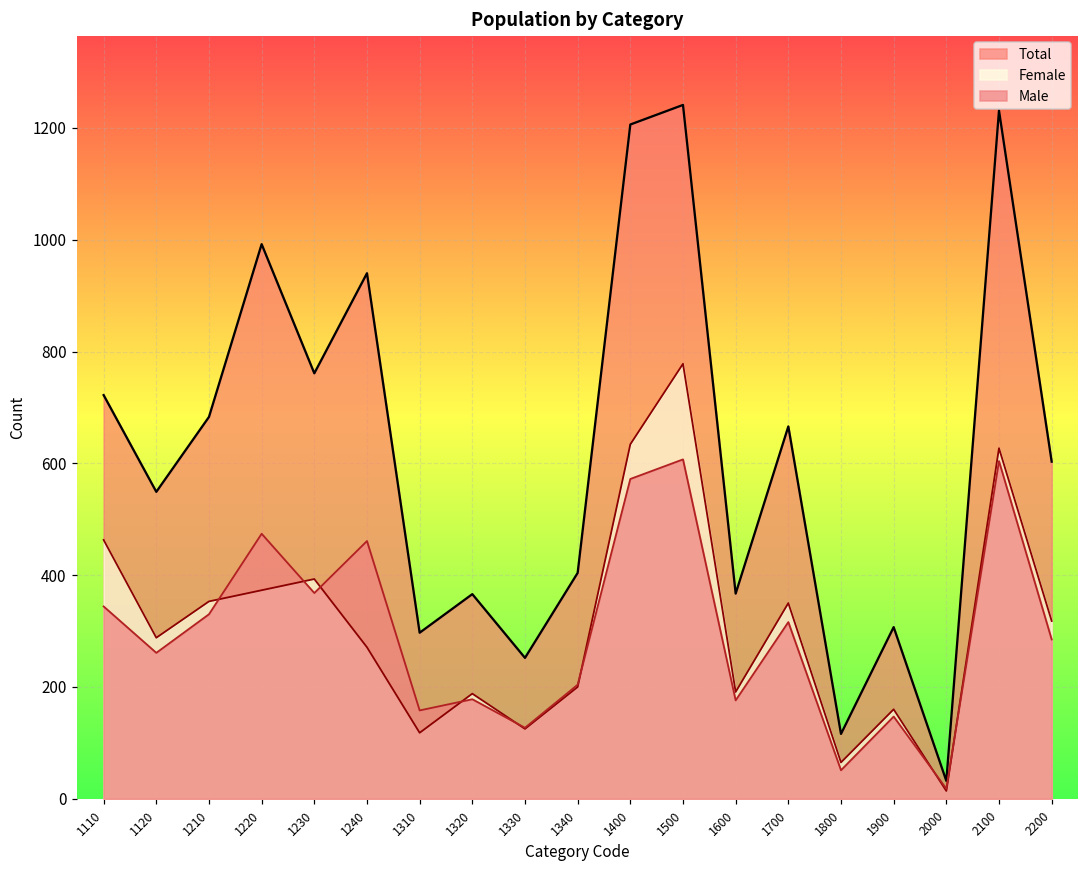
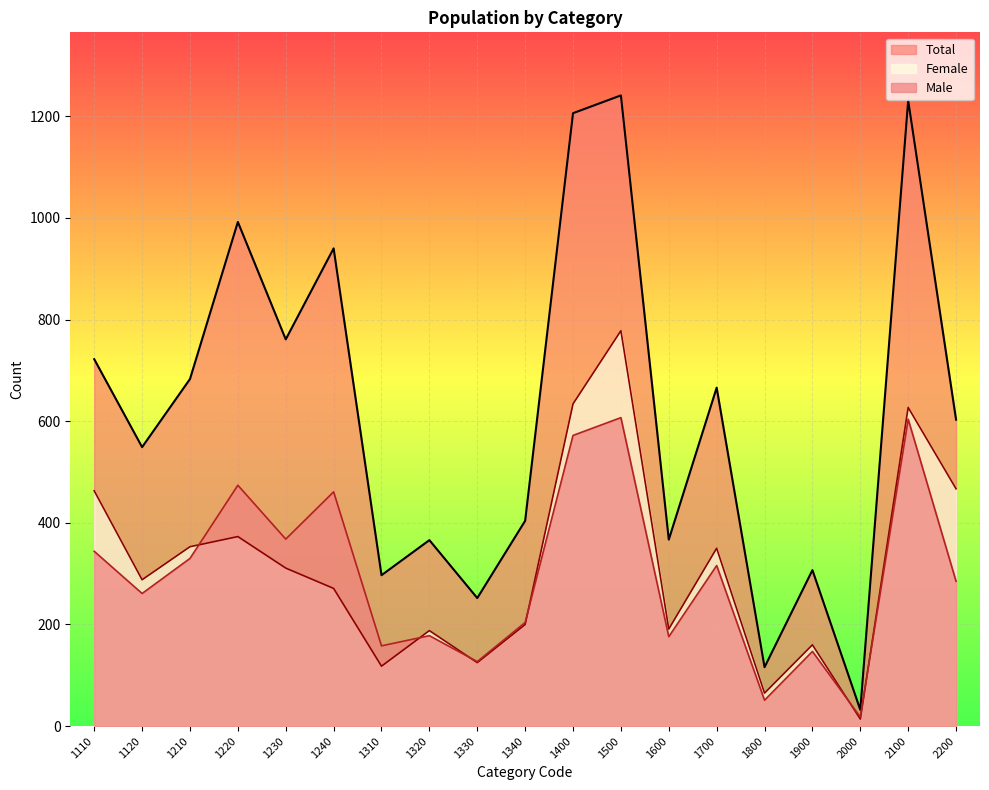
Female, 1230: 390 -> 310
Female, 2200: 320 -> 470
